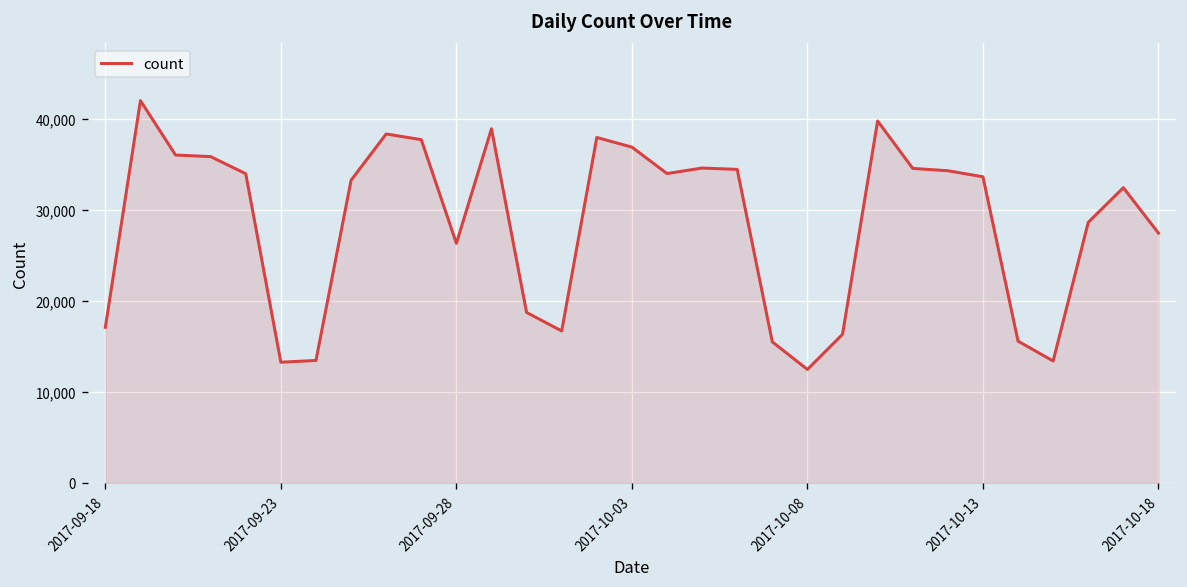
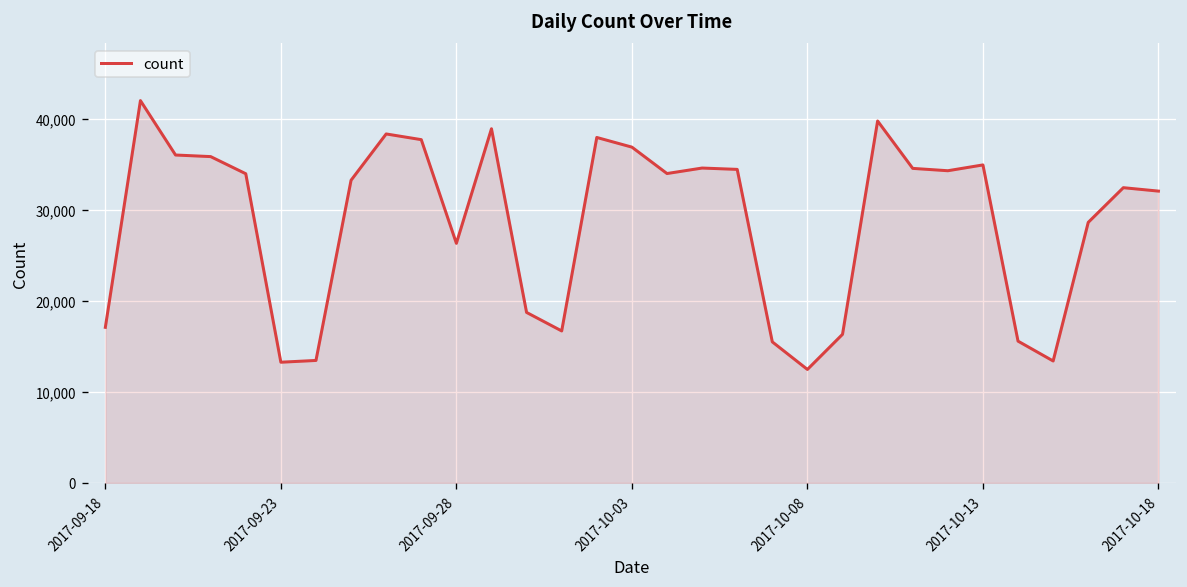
2017-10-13: 34,000 -> 35,000
2017-10-18: 27,000 -> 32,000
